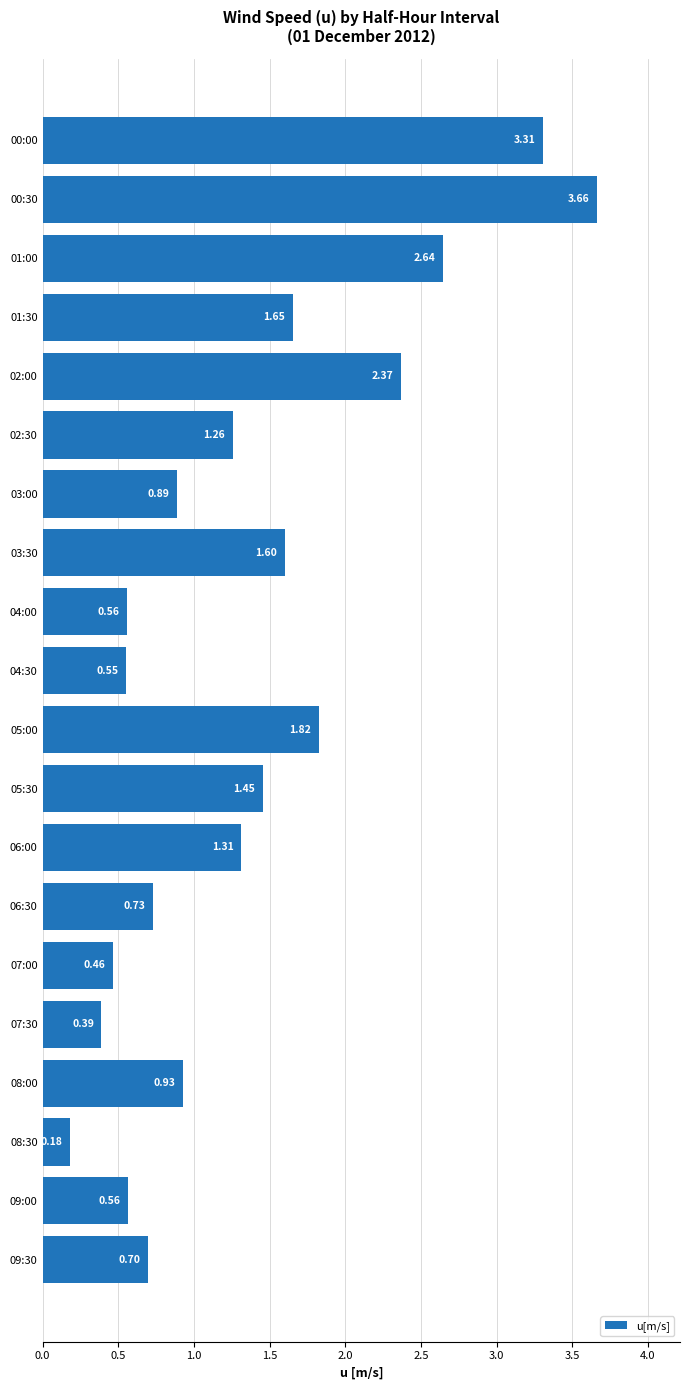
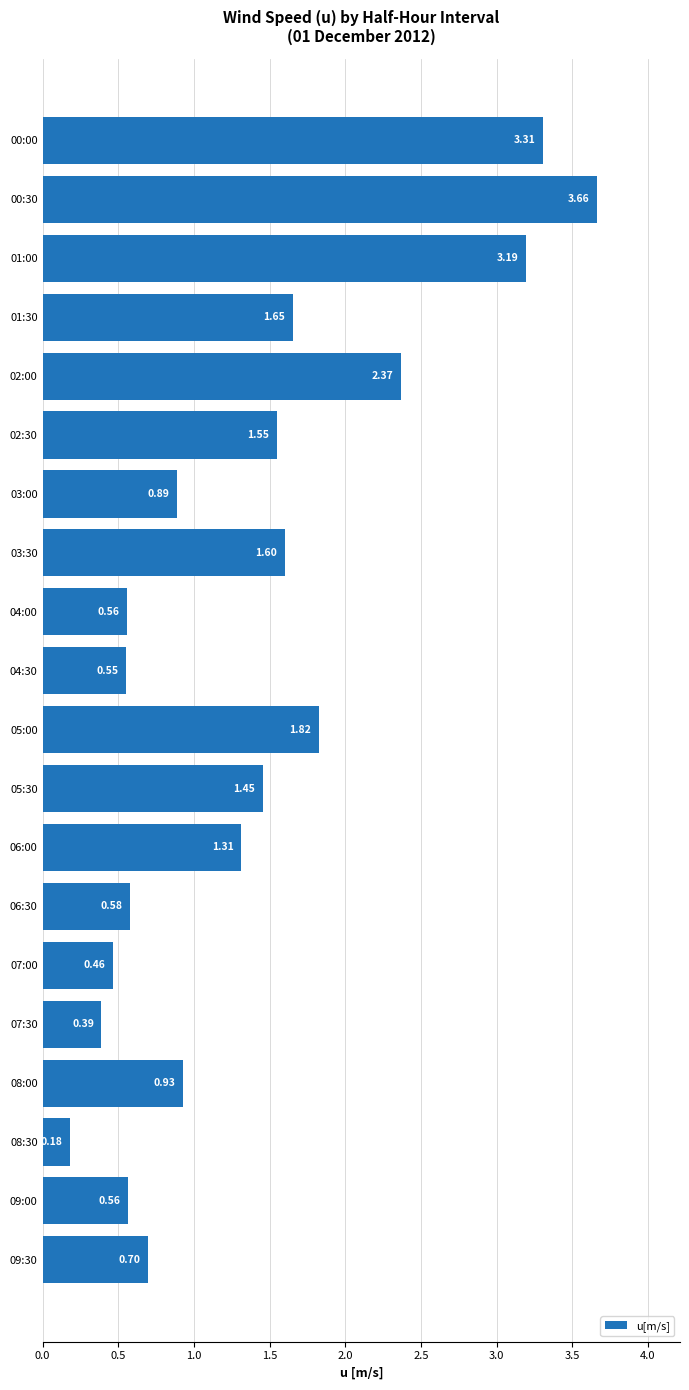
01:00: 2.64 -> 3.19
02:30: 1.26 -> 1.55
06:30: 0.73 -> 0.58
